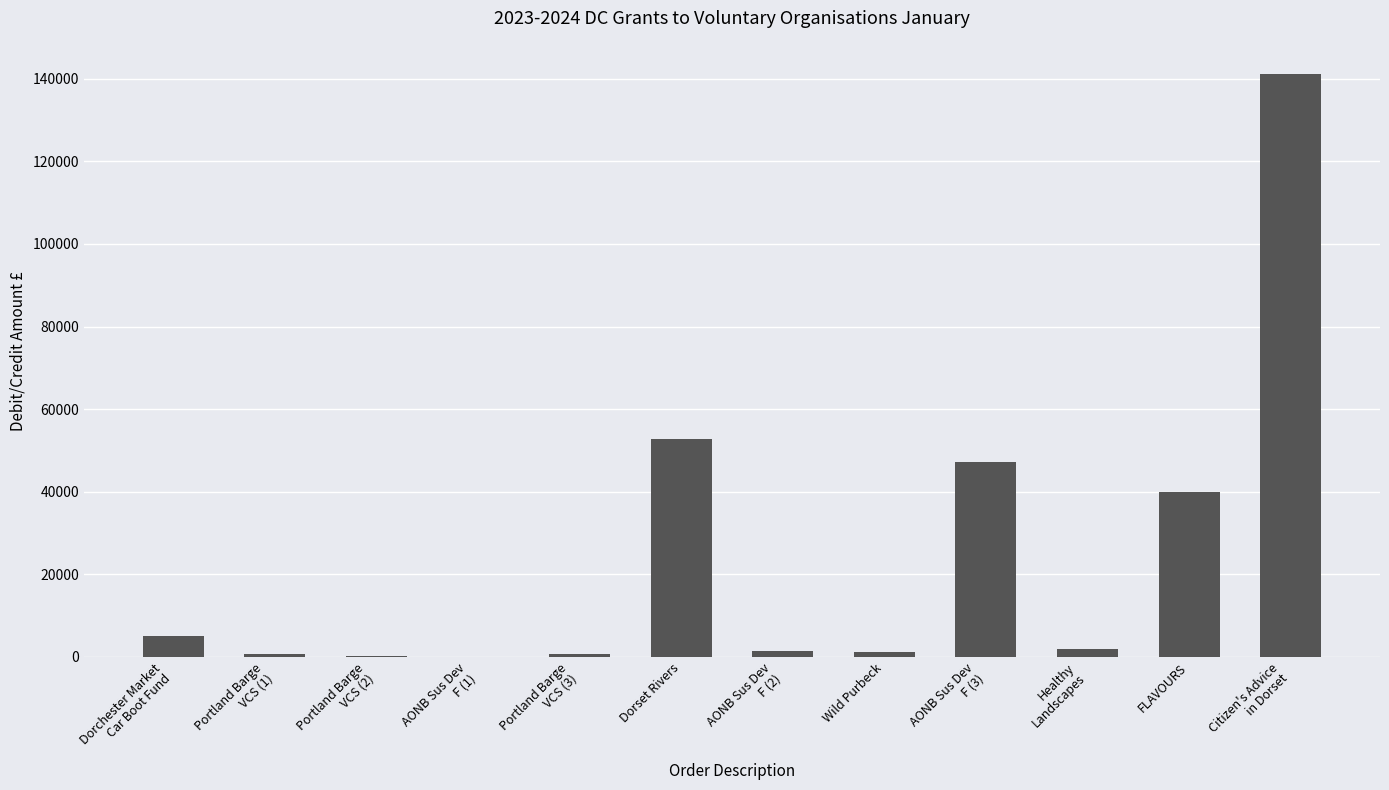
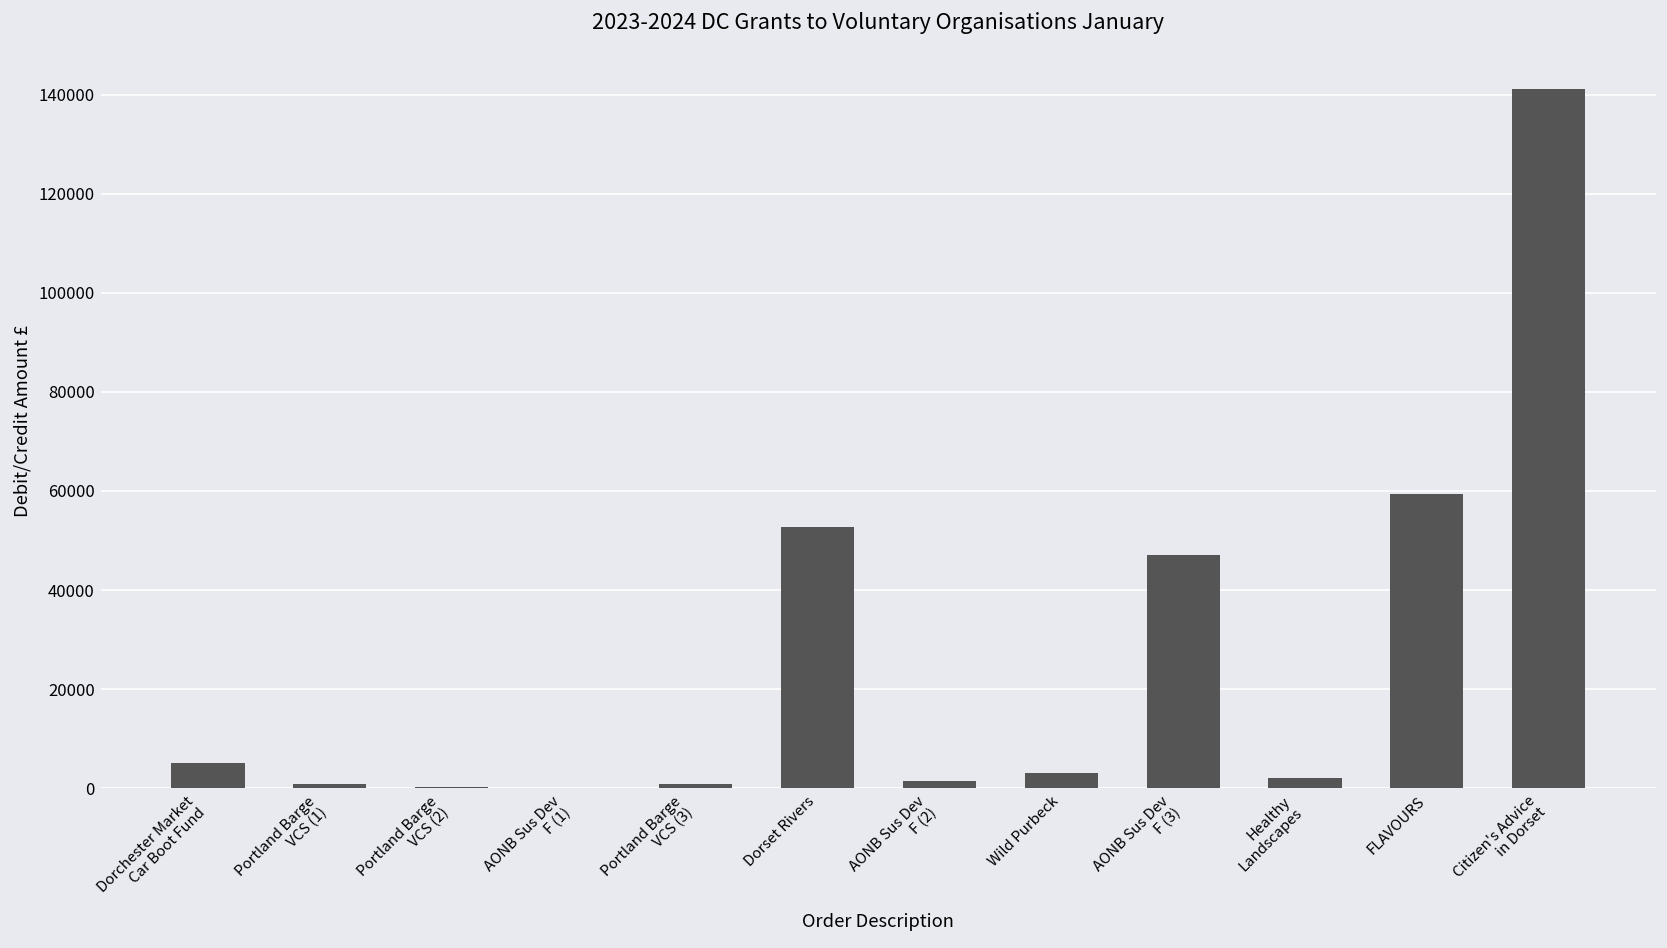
Wild Purbeck: 1000 -> 3000
FLAVOURS: 40000 -> 59000
